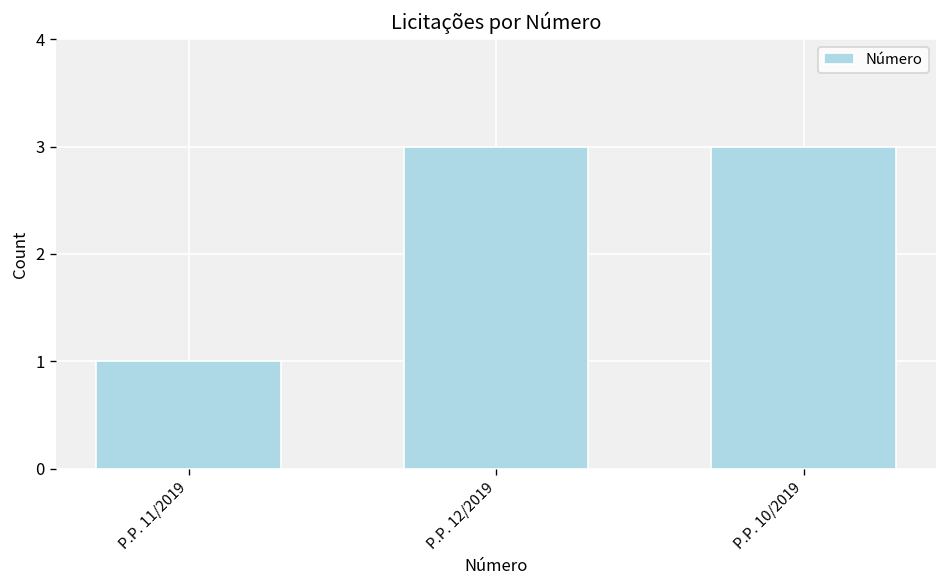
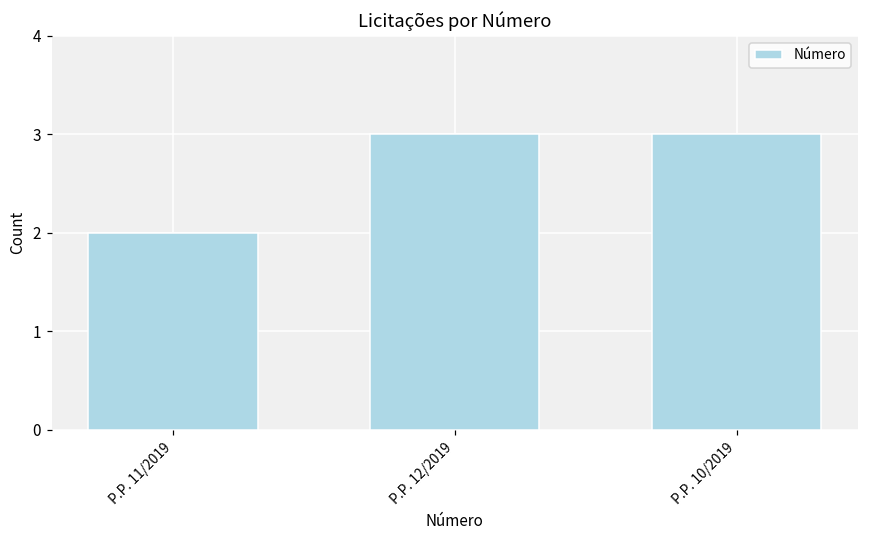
P.P. 11/2019: 1 -> 2
